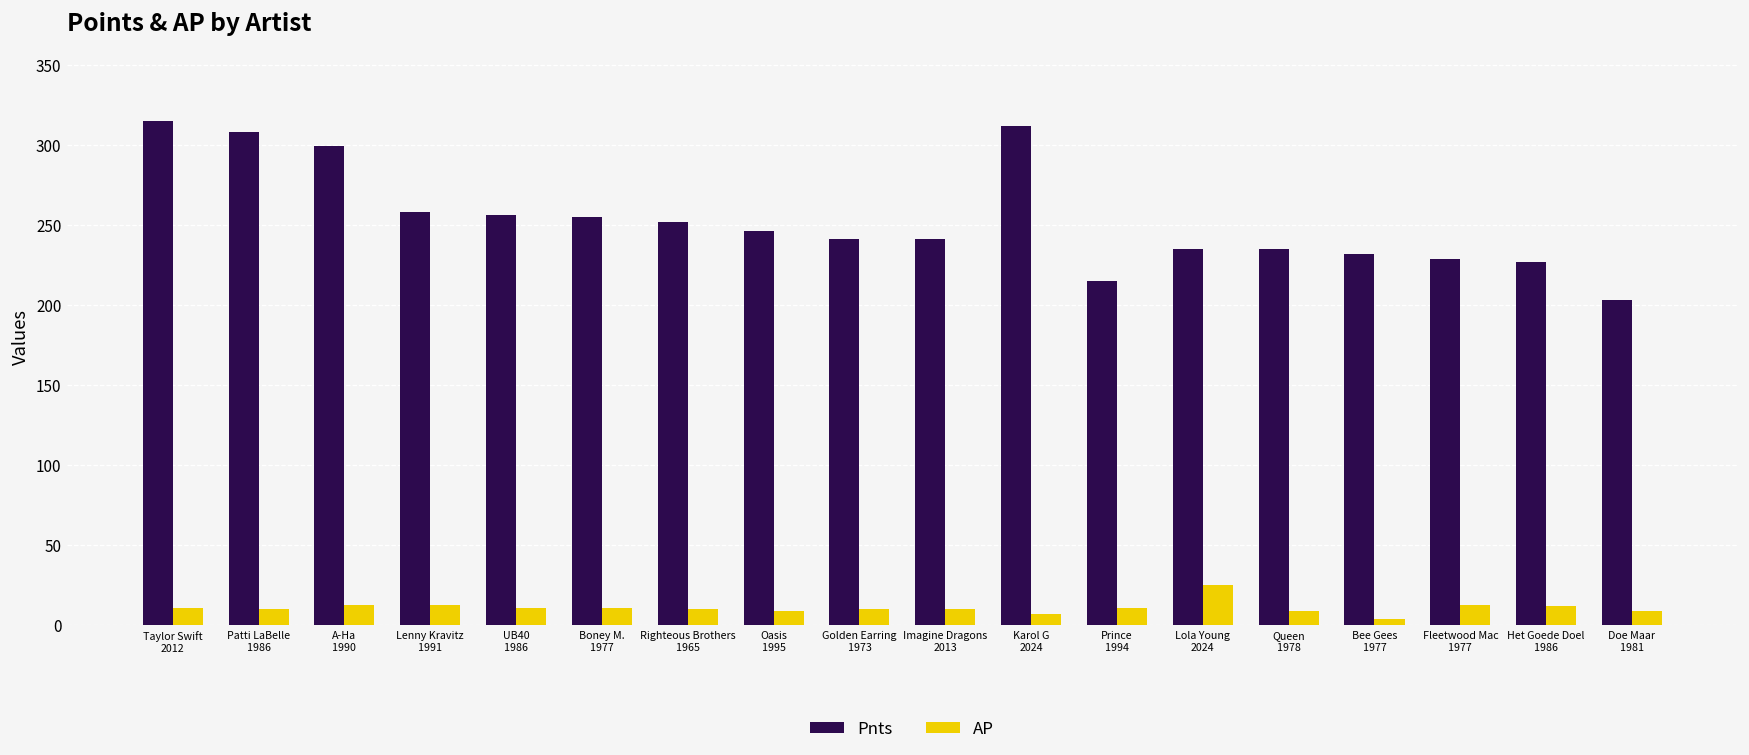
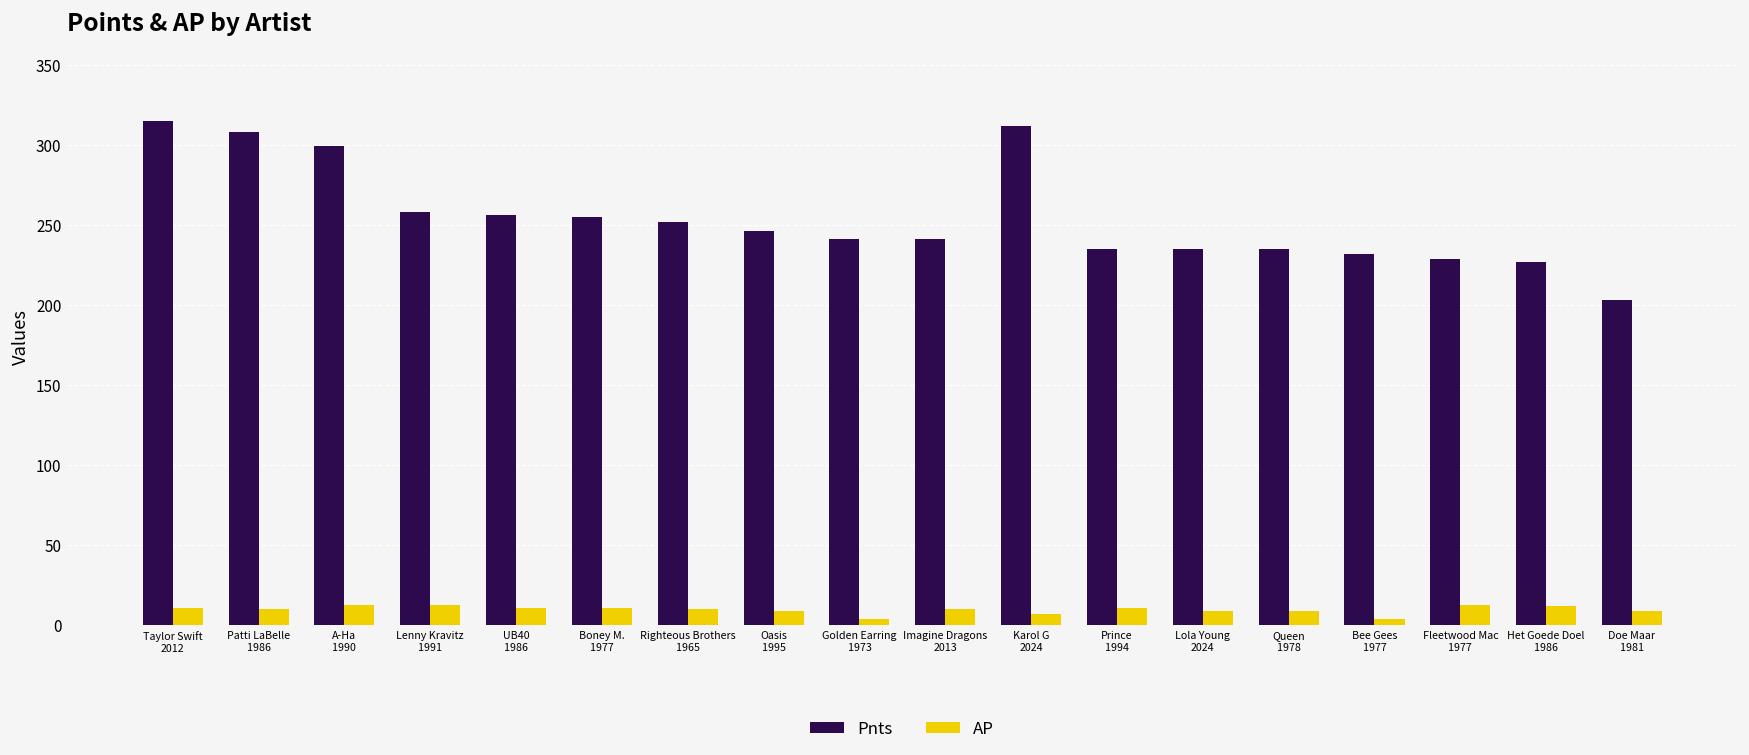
AP, Golden Earring 1973: 10 -> 4
Pnts, Prince 1994: 215 -> 235
AP, Lola Young 2024: 25 -> 9
